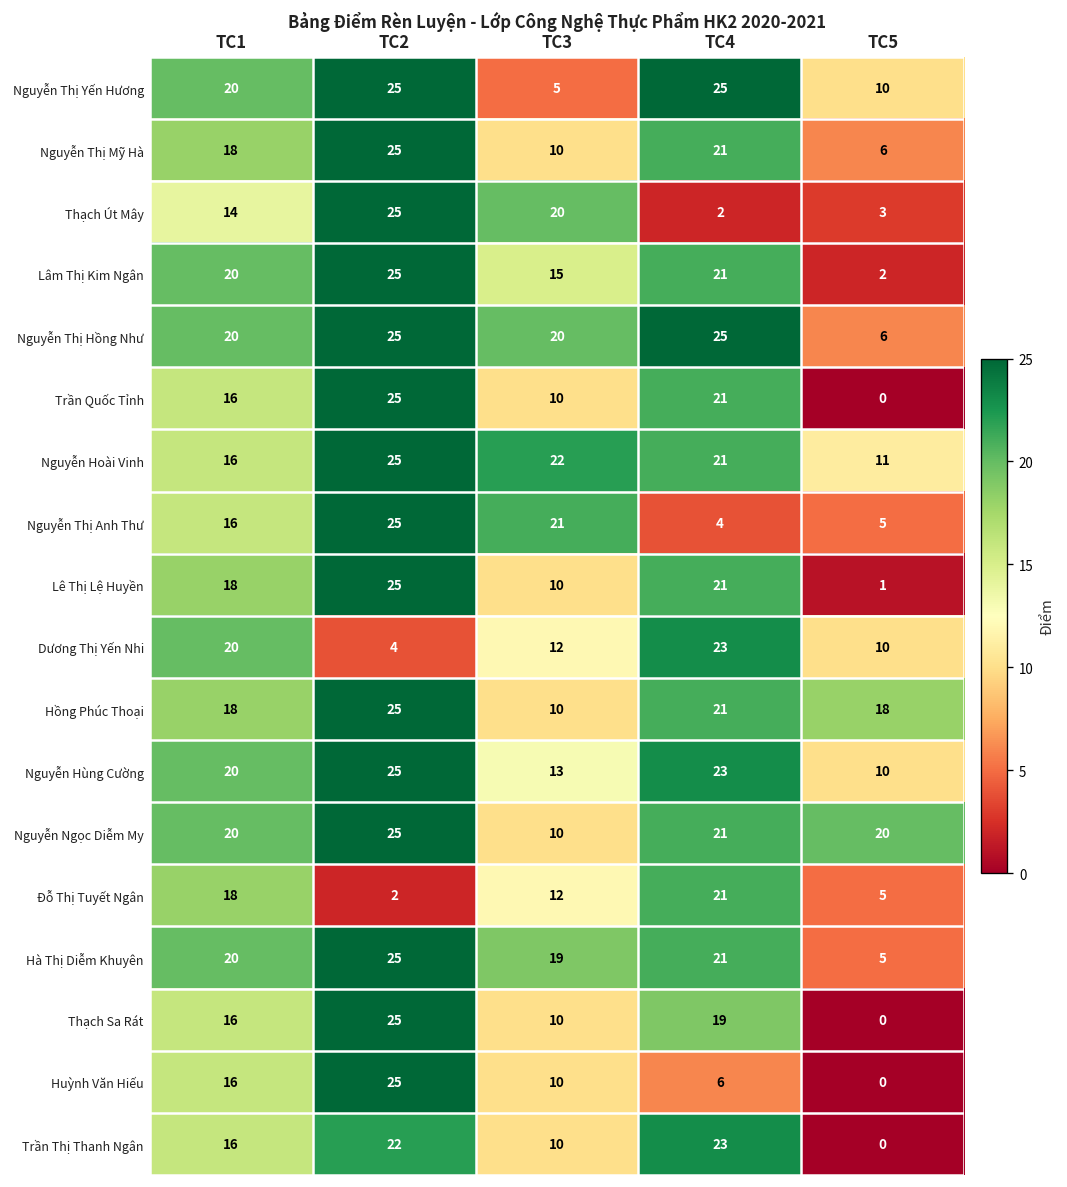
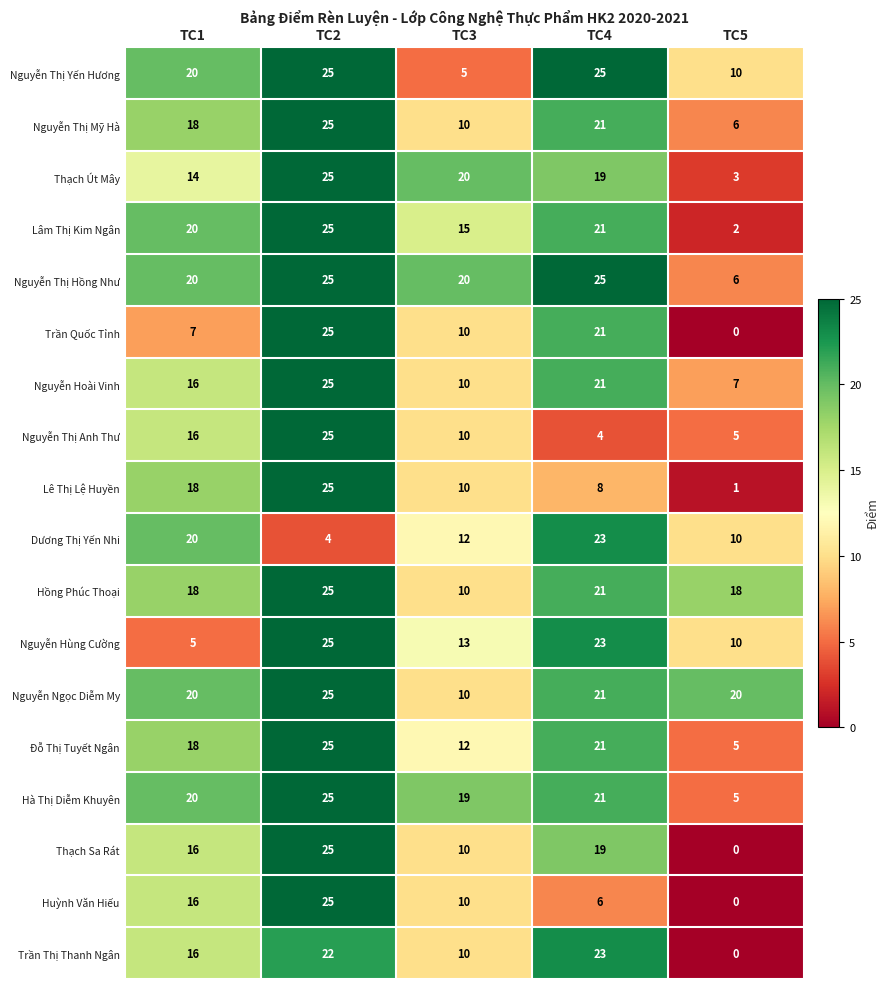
Thạch Út Mây, TC4: 2 -> 19
Trần Quốc Tỉnh, TC1: 16 -> 7
Nguyễn Hoài Vinh, TC3: 22 -> 10
Nguyễn Hoài Vinh, TC5: 11 -> 7
Nguyễn Thị Anh Thư, TC3: 21 -> 10
Lê Thị Lệ Huyền, TC4: 21 -> 8
Nguyễn Hùng Cường, TC1: 20 -> 5
Đỗ Thị Tuyết Ngân, TC2: 2 -> 25
